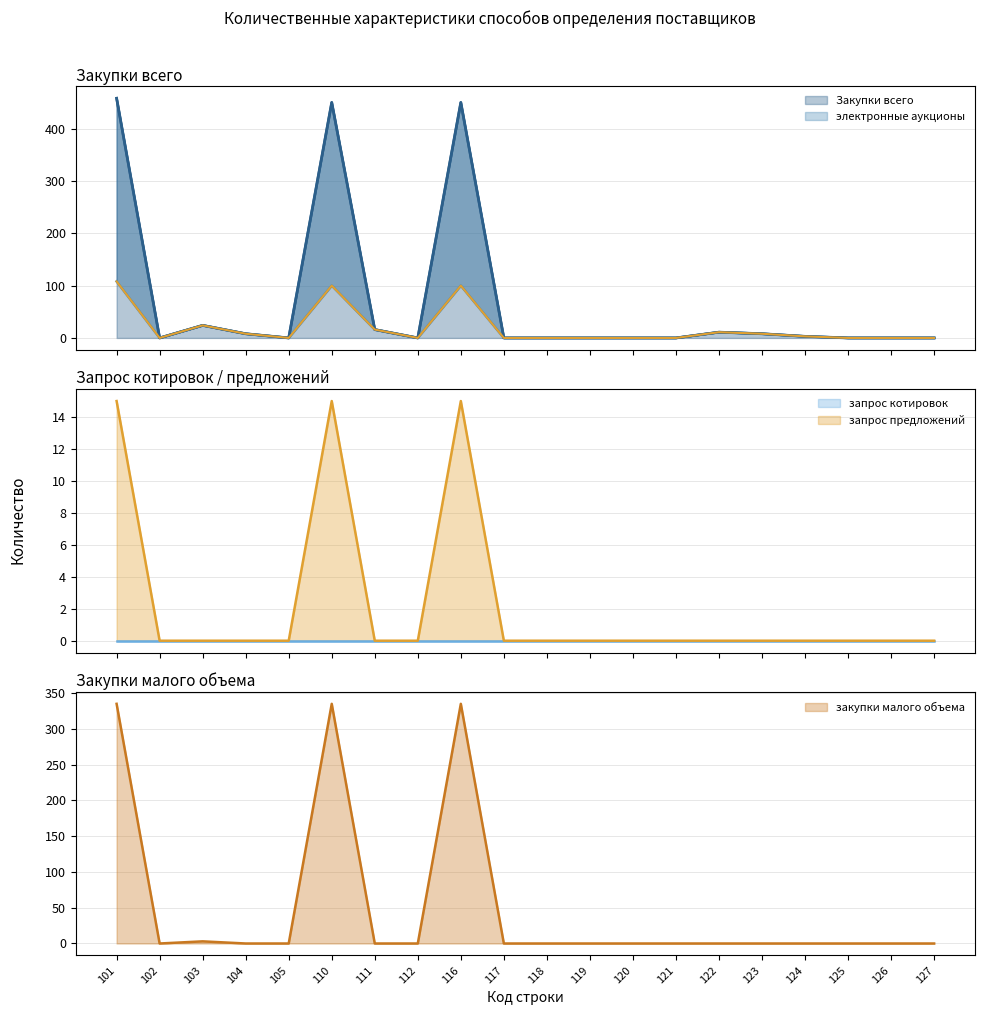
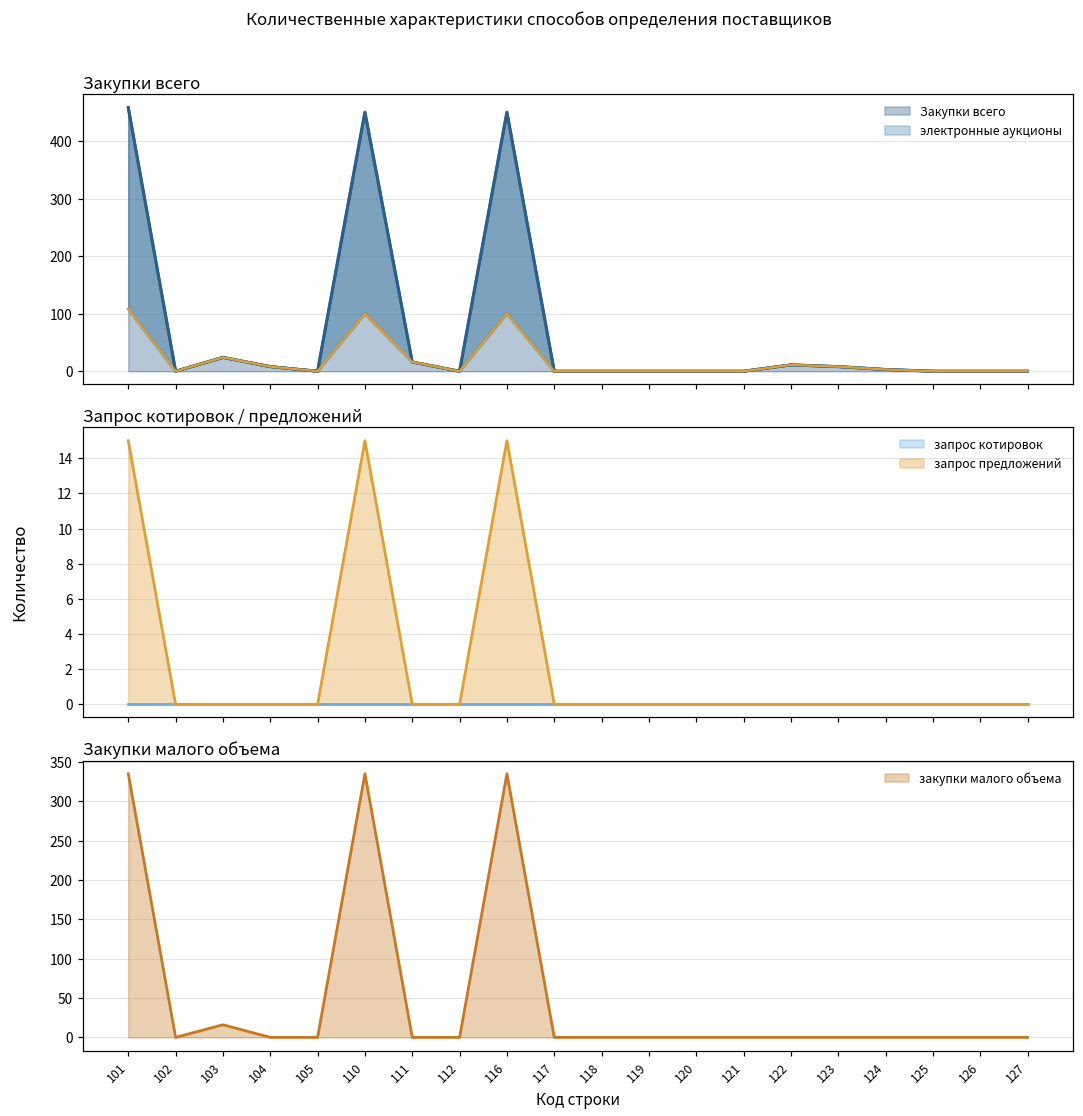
Закупки малого объема, 103: 0 -> 20
